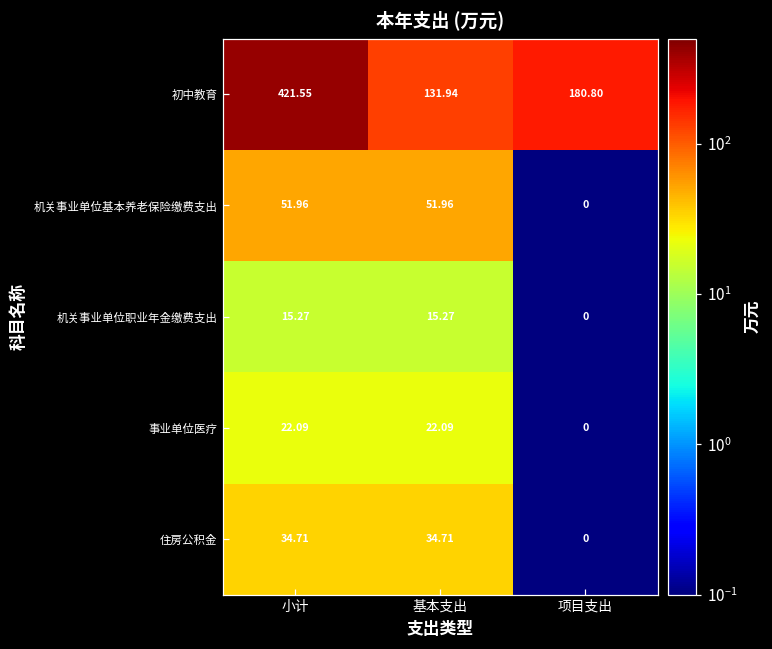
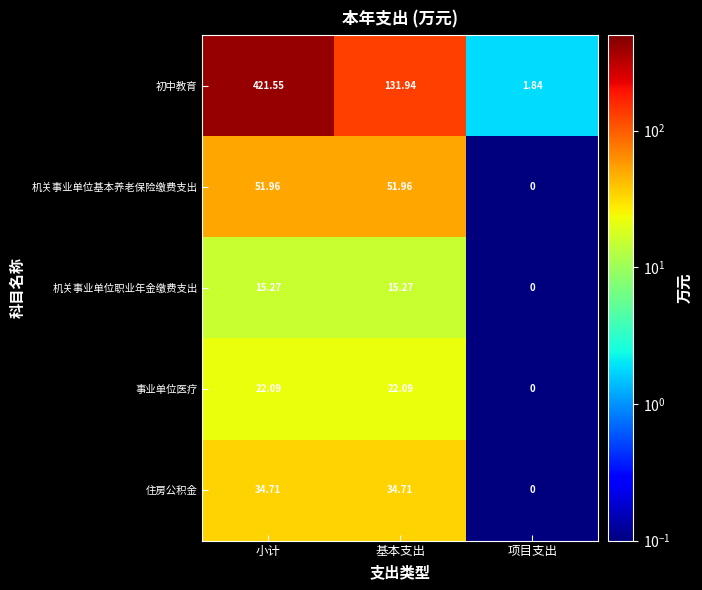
初中教育, 项目支出: 180.80 -> 1.84
